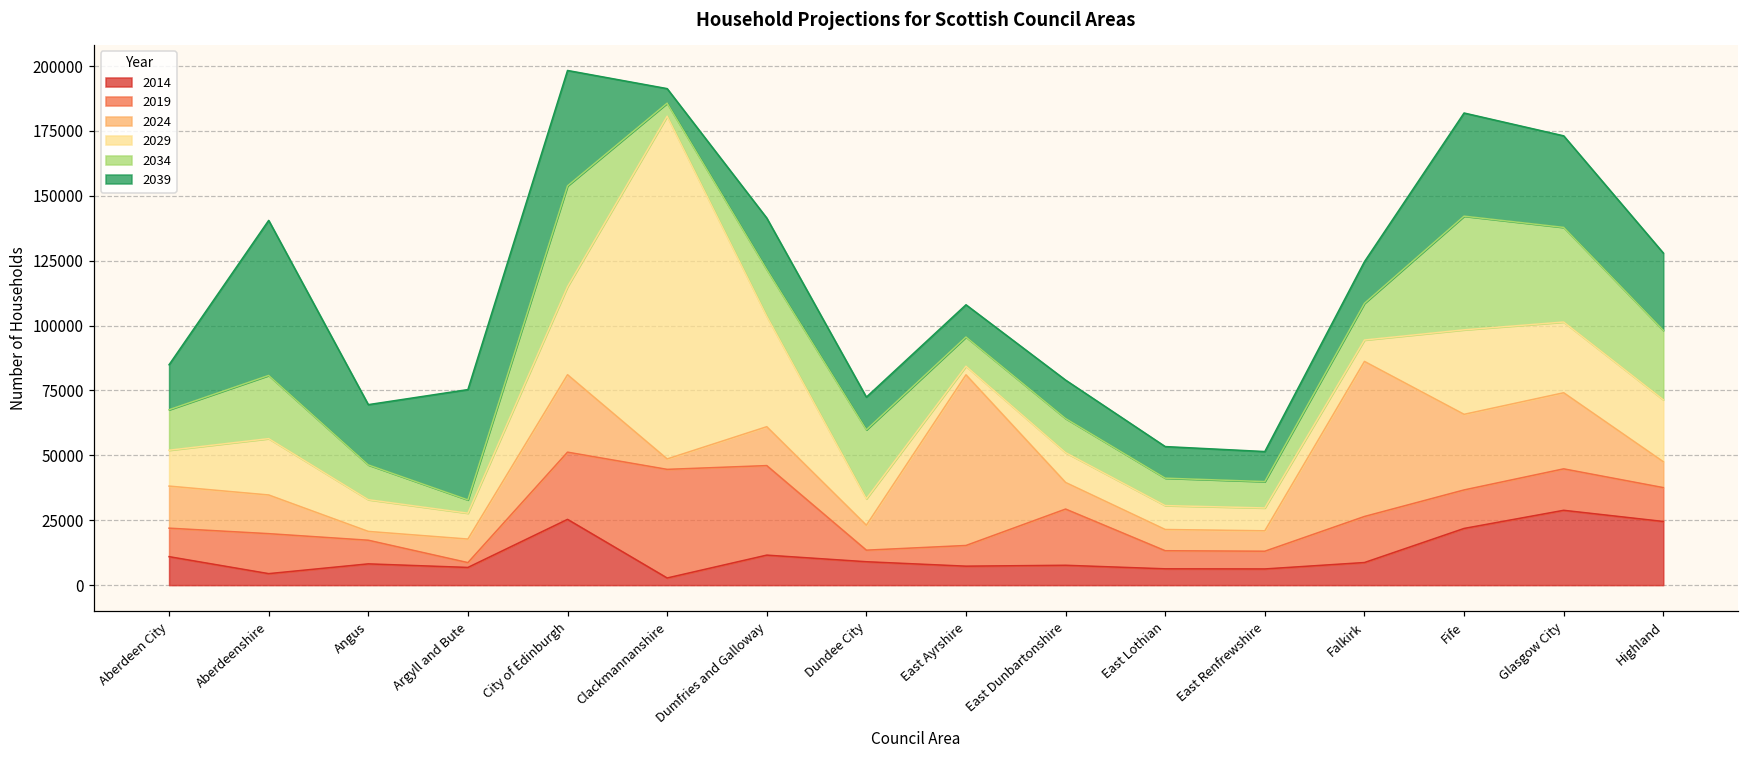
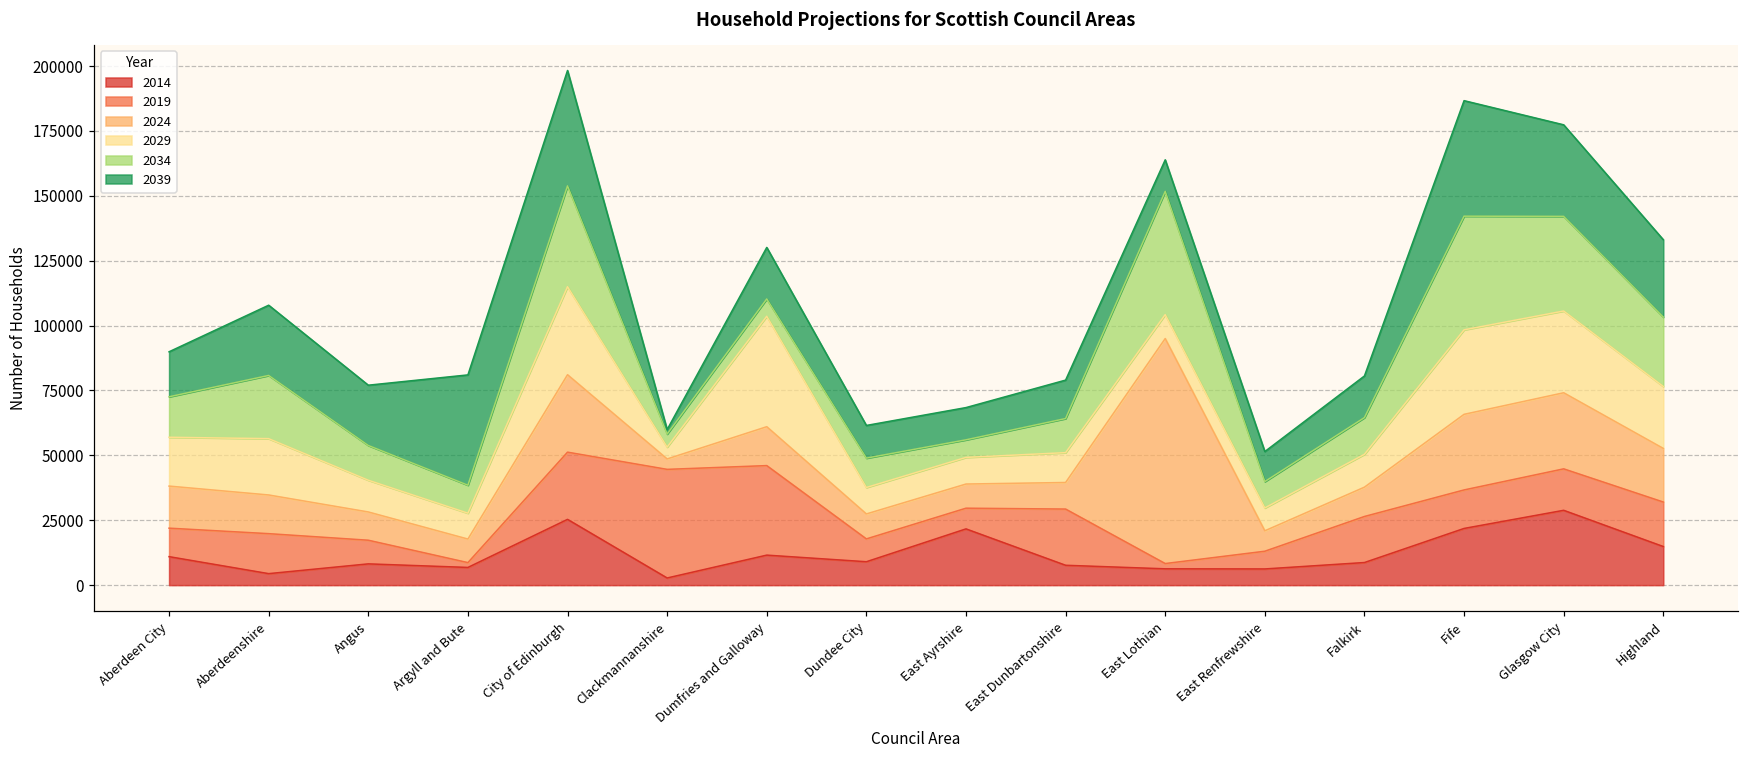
2029, Aberdeen City: 14000 -> 19000
2039, Aberdeenshire: 60000 -> 27000
2024, Angus: 3000 -> 11000
2034, Argyll and Bute: 5000 -> 11000
2029, Clackmannanshire: 132000 -> 5000
2039, Clackmannanshire: 6000 -> 2000
2034, Dumfries and Galloway: 18000 -> 7000
2019, Dundee City: 4000 -> 9000
2034, Dundee City: 27000 -> 11000
2014, East Ayrshire: 7000 -> 22000
2024, East Ayrshire: 66000 -> 9000
2029, East Ayrshire: 3000 -> 10000
2034, East Ayrshire: 11000 -> 7000
2019, East Lothian: 7000 -> 2000
2024, East Lothian: 8000 -> 87000
2034, East Lothian: 11000 -> 47000
2024, Falkirk: 60000 -> 11000
2029, Falkirk: 8000 -> 13000
2039, Fife: 40000 -> 45000
2029, Glasgow City: 27000 -> 31000
2014, Highland: 25000 -> 15000
2019, Highland: 13000 -> 17000
2024, Highland: 10000 -> 21000
